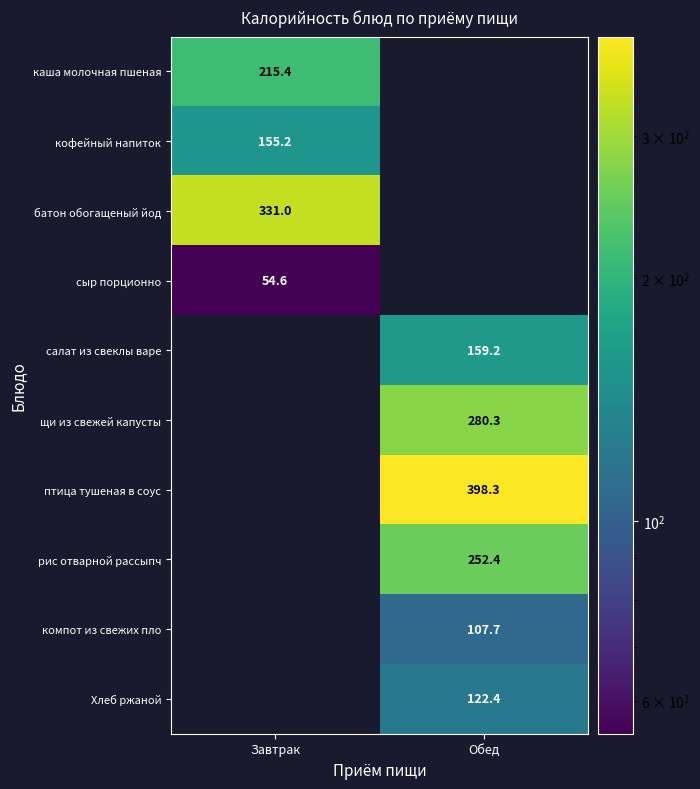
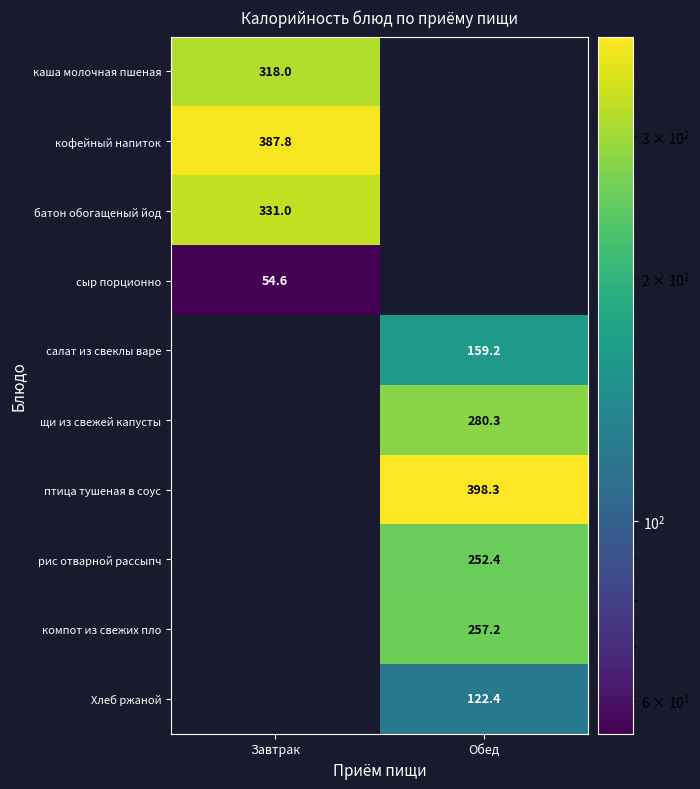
каша молочная пшеная, Завтрак: 215.4 -> 318.0
кофейный напиток, Завтрак: 155.2 -> 387.8
компот из свежих пло, Обед: 107.7 -> 257.2
